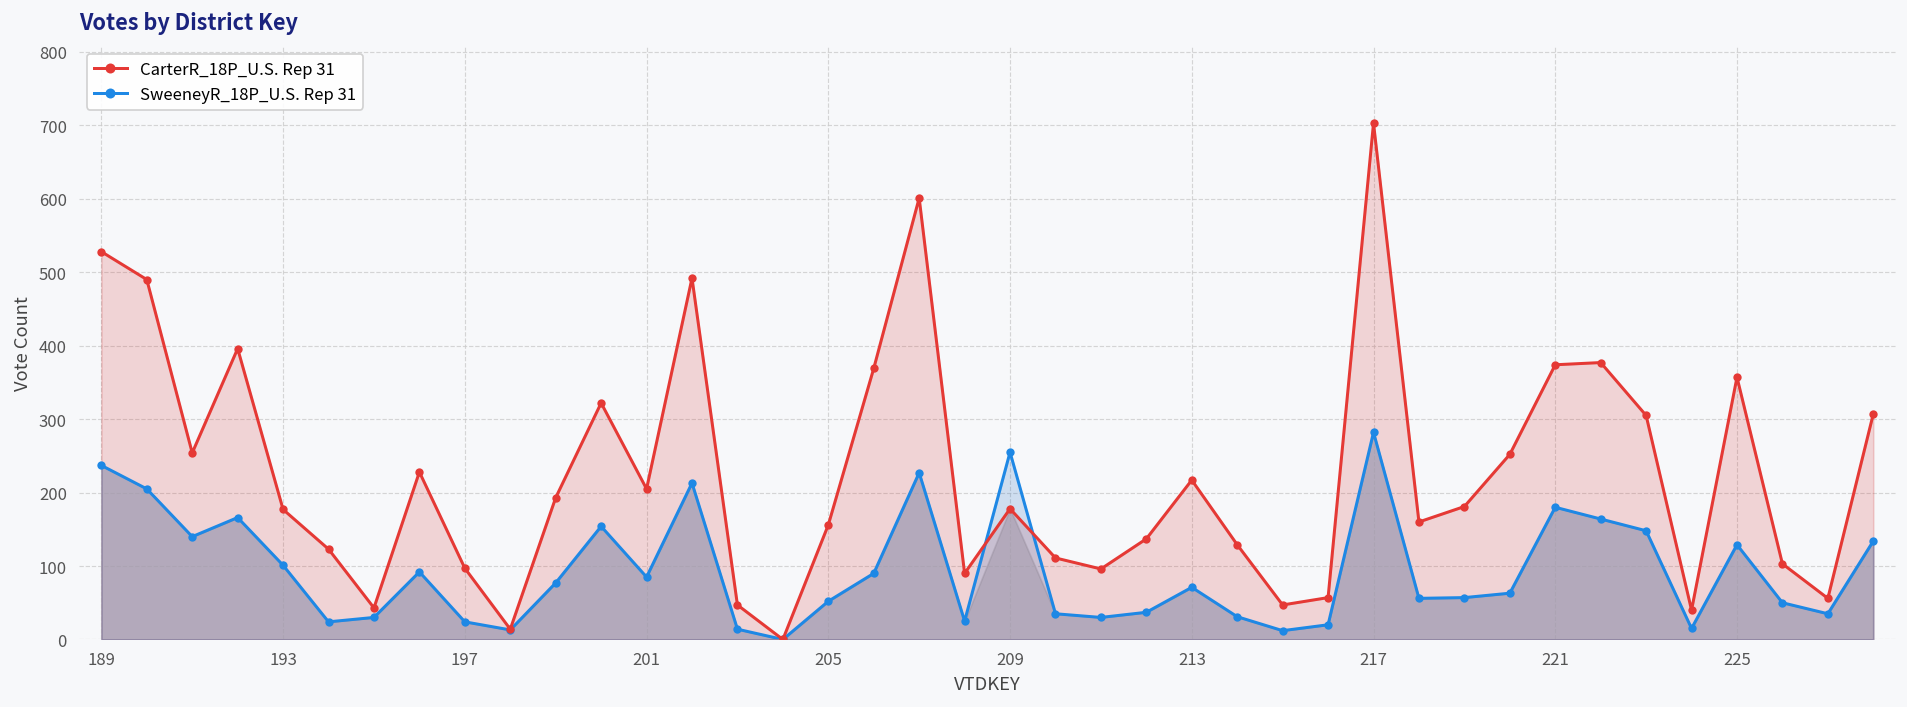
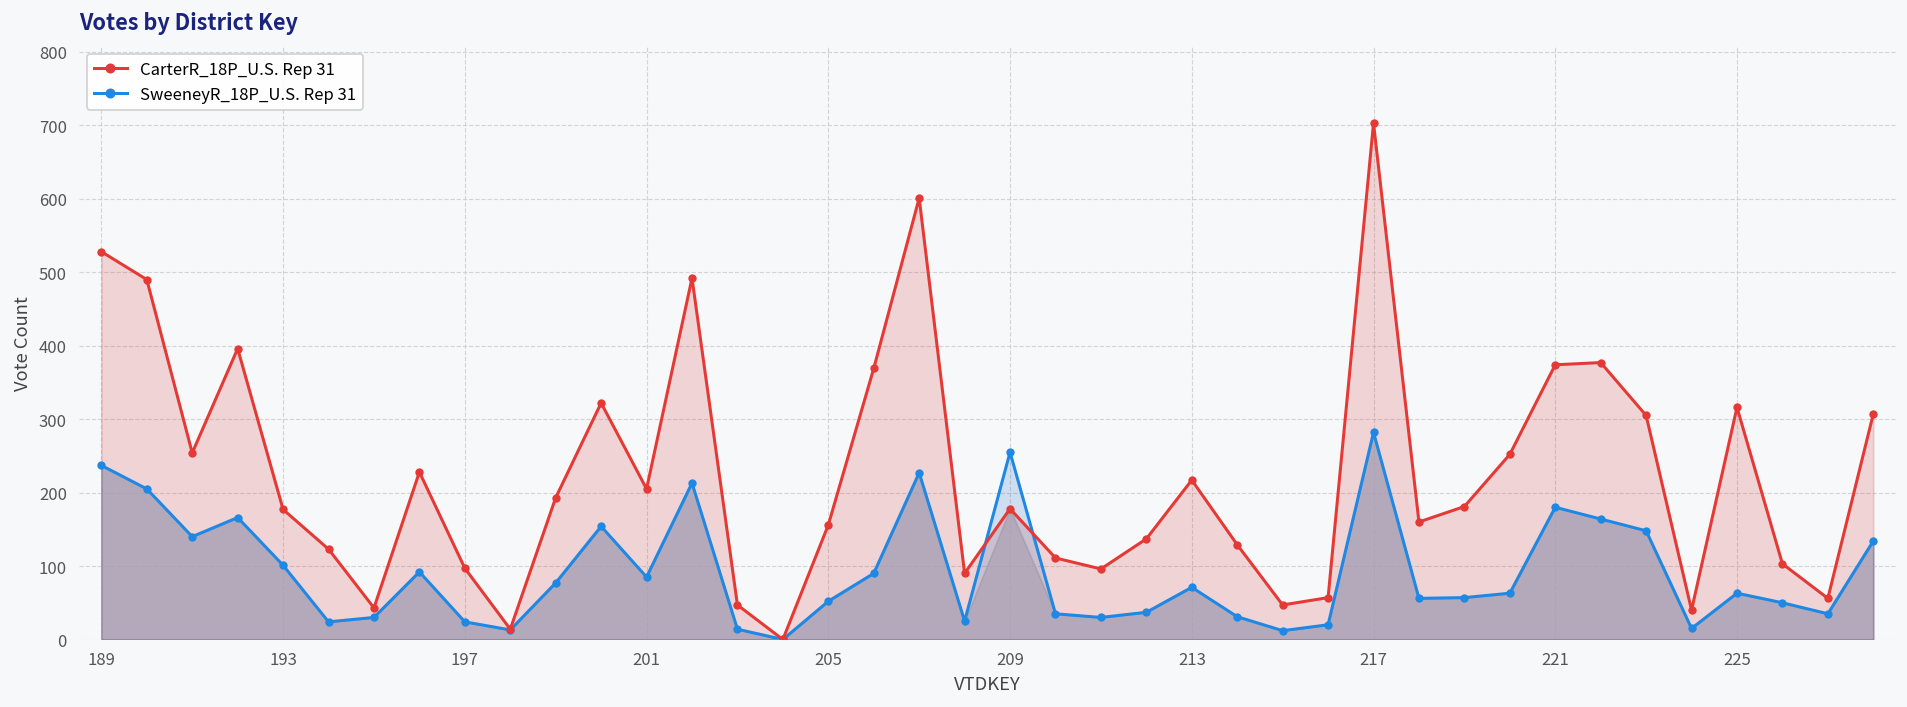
CarterR_18P_U.S. Rep 31, 225: 360 -> 320
SweeneyR_18P_U.S. Rep 31, 225: 130 -> 60
